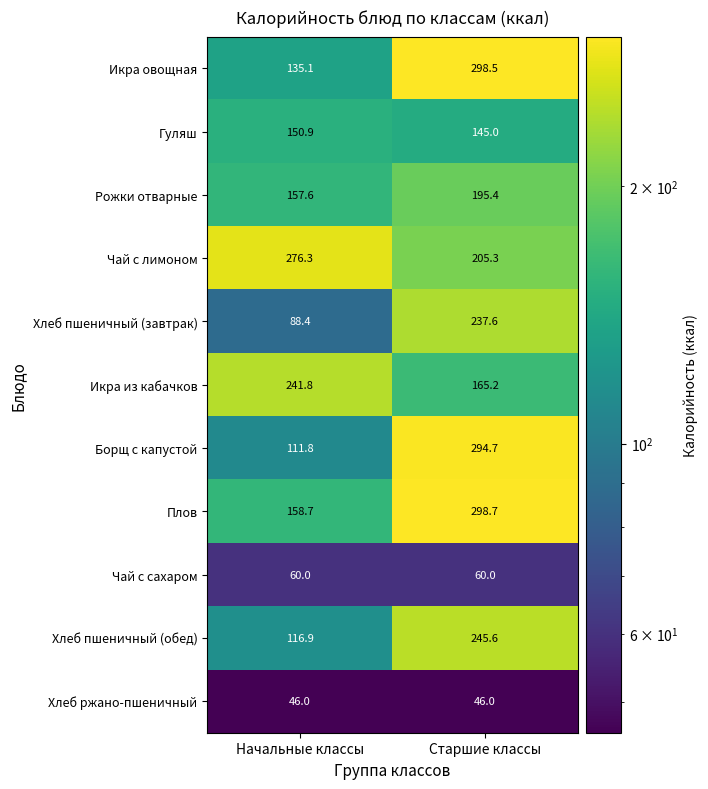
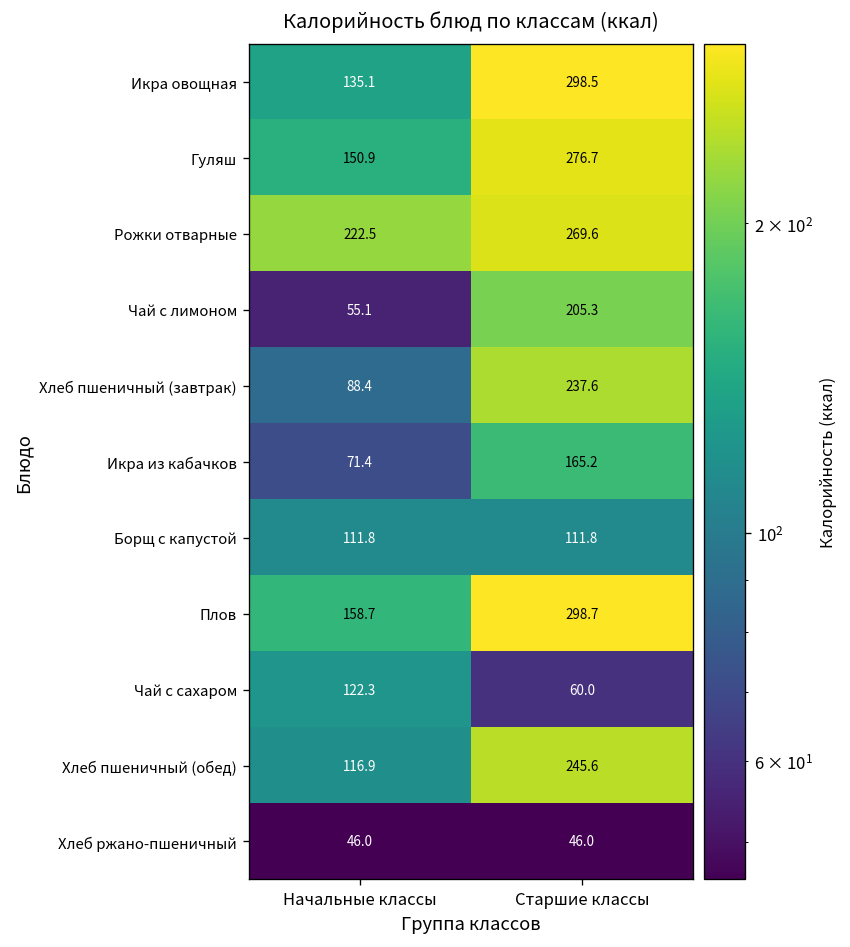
Гуляш, Старшие классы: 145.0 -> 276.7
Рожки отварные, Начальные классы: 157.6 -> 222.5
Рожки отварные, Старшие классы: 195.4 -> 269.6
Чай с лимоном, Начальные классы: 276.3 -> 55.1
Икра из кабачков, Начальные классы: 241.8 -> 71.4
Борщ с капустой, Старшие классы: 294.7 -> 111.8
Чай с сахаром, Начальные классы: 60.0 -> 122.3
